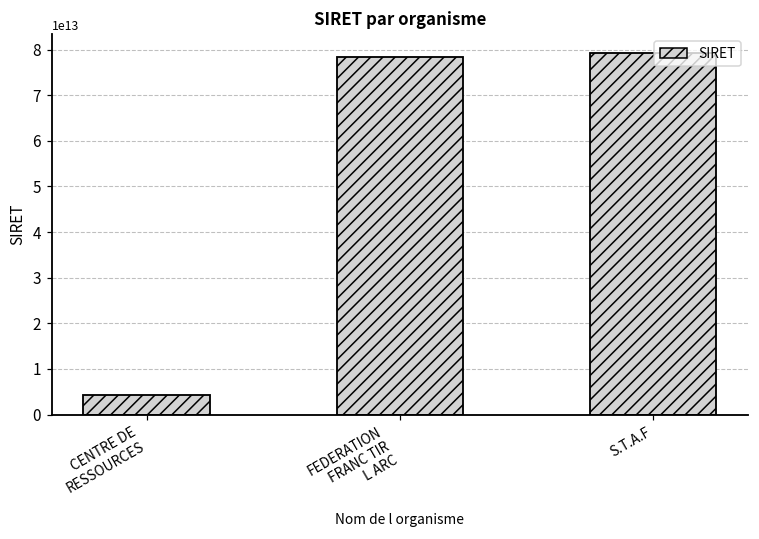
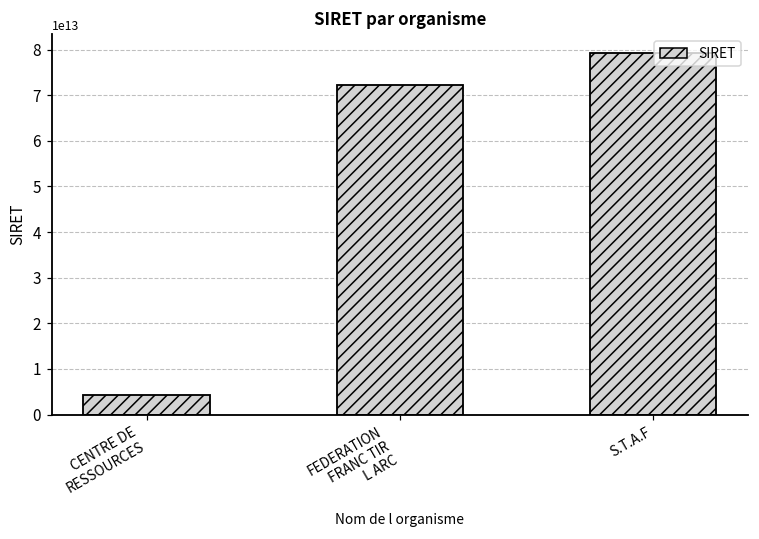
FEDERATION FRANC TIR L ARC: 78000000000000 -> 72000000000000
